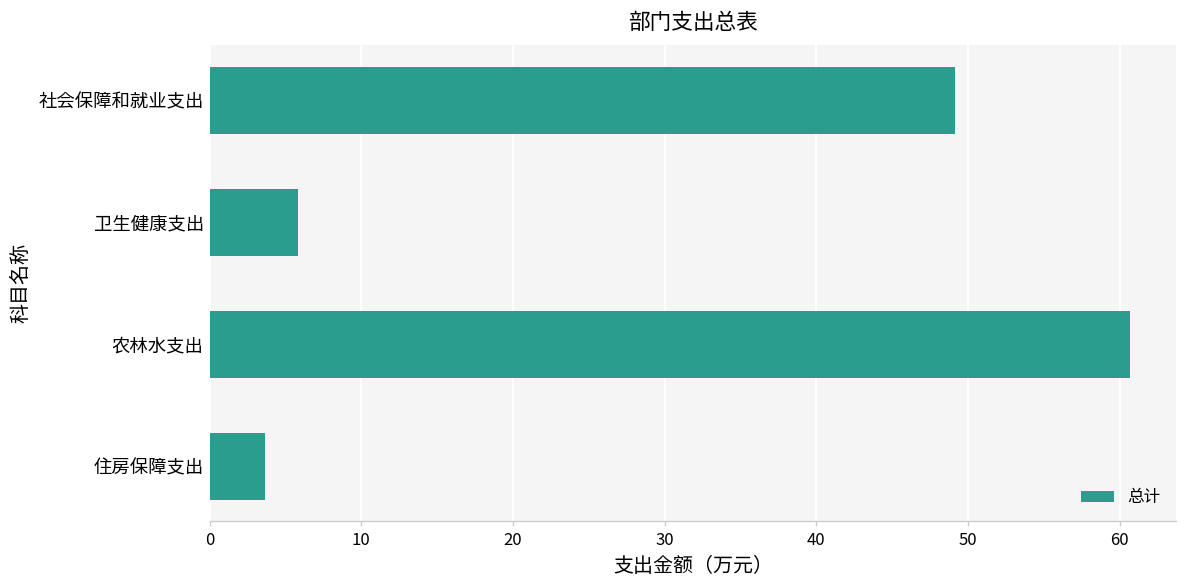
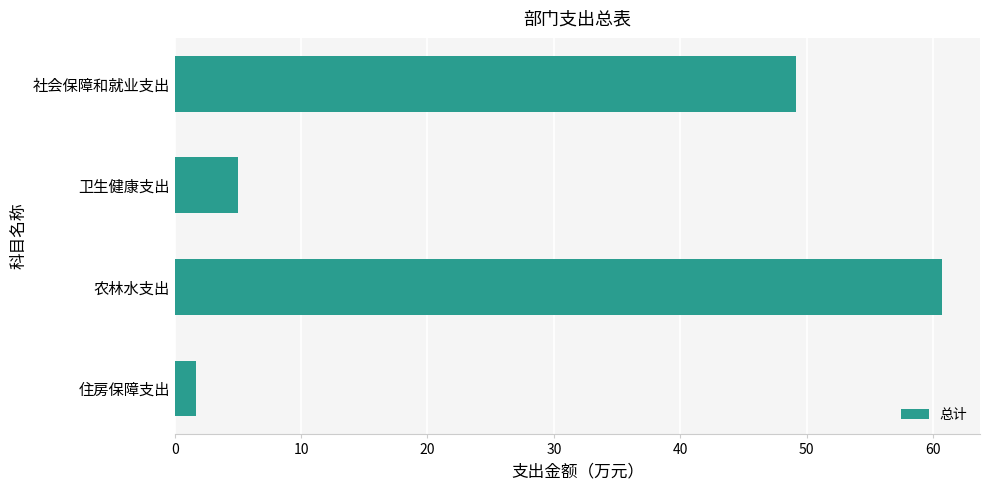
卫生健康支出: 5.9 -> 5.0
住房保障支出: 3.7 -> 1.7
